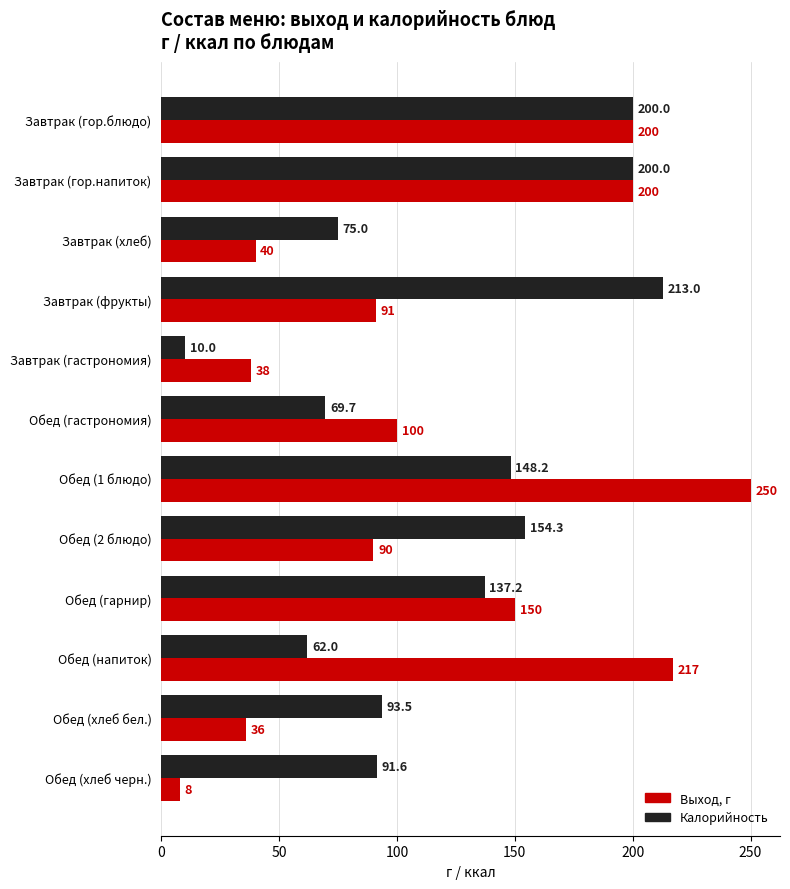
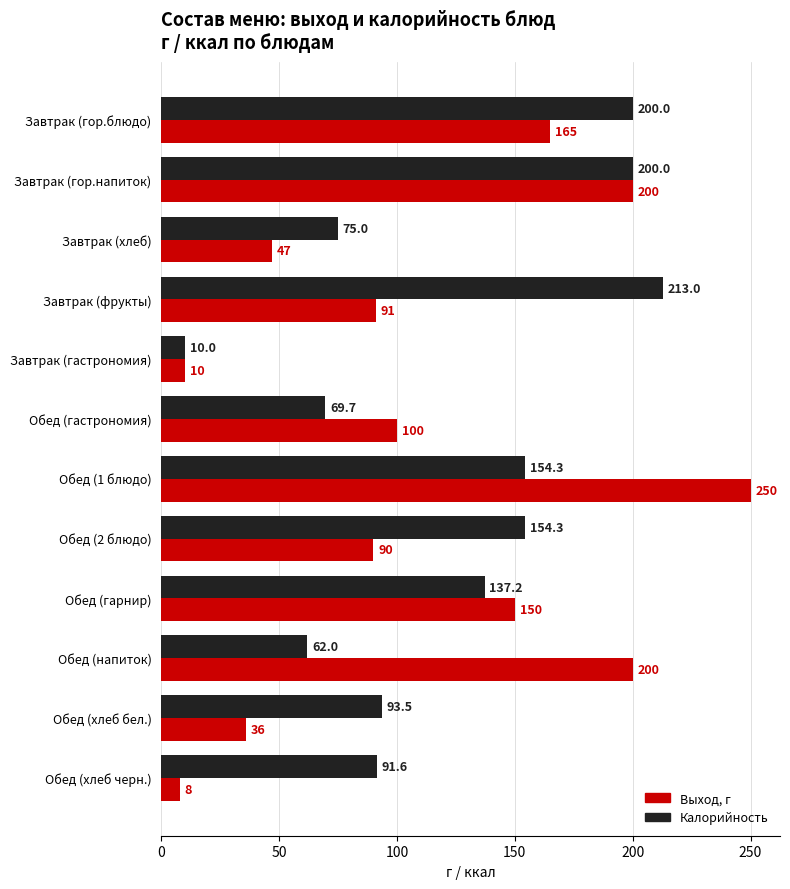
Выход, г, Завтрак (гор.блюдо): 200 -> 165
Выход, г, Завтрак (хлеб): 40 -> 47
Выход, г, Завтрак (гастрономия): 38 -> 10
Калорийность, Обед (1 блюдо): 148.2 -> 154.3
Выход, г, Обед (напиток): 217 -> 200
